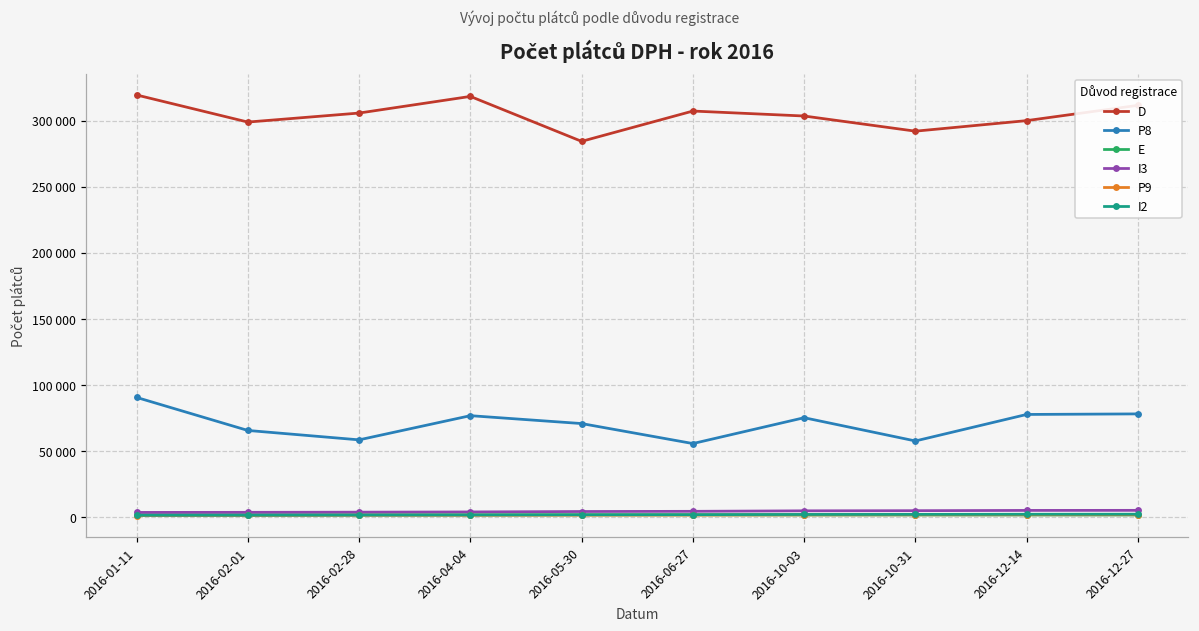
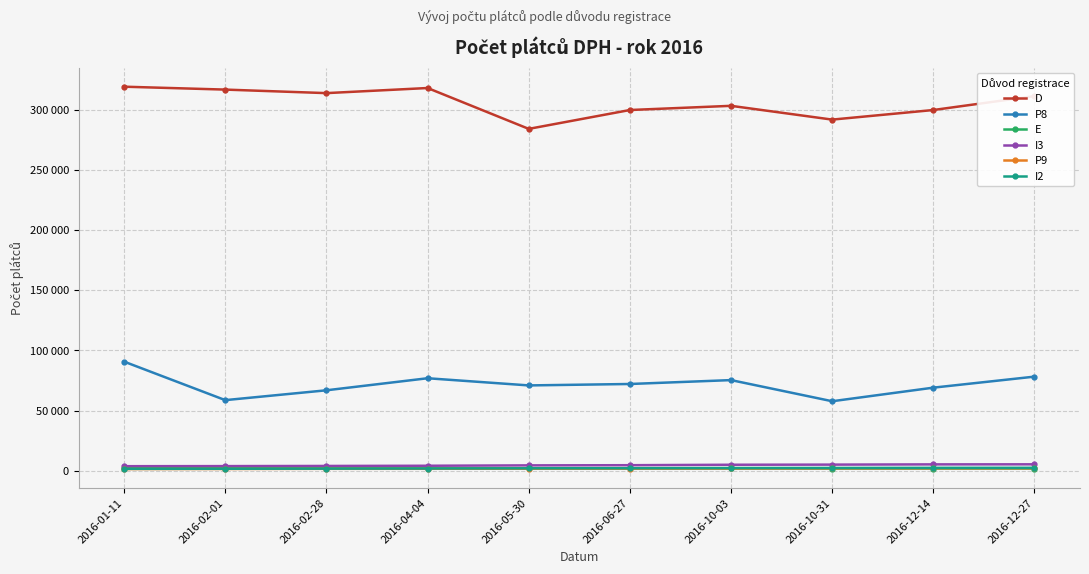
D, 2016-02-01: 299000 -> 317000
P8, 2016-02-01: 66000 -> 59000
D, 2016-02-28: 306000 -> 314000
P8, 2016-02-28: 59000 -> 67000
D, 2016-06-27: 307000 -> 300000
P8, 2016-06-27: 56000 -> 72000
P8, 2016-12-14: 78000 -> 69000
